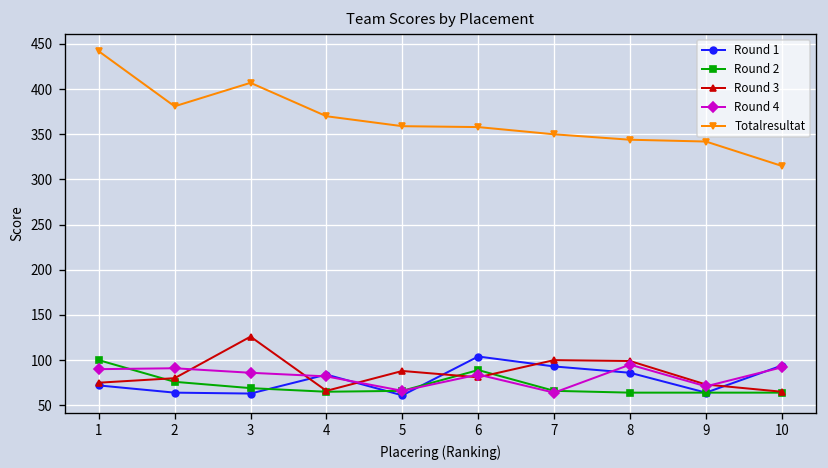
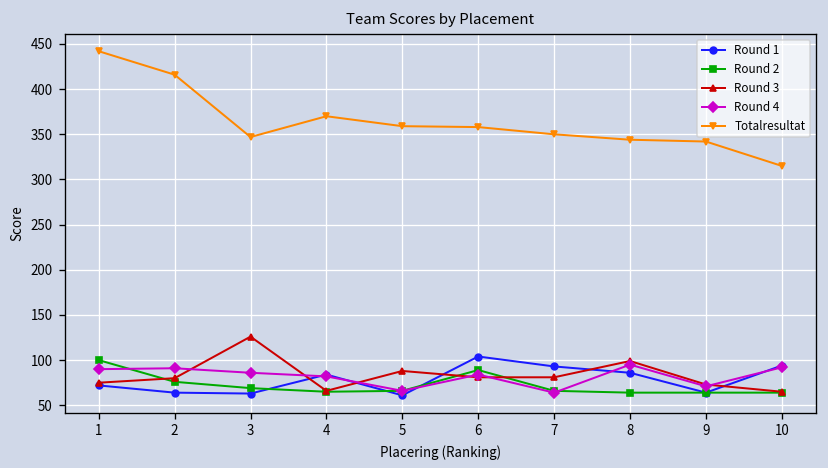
Totalresultat, 2: 380 -> 420
Totalresultat, 3: 410 -> 350
Round 3, 7: 100 -> 80
